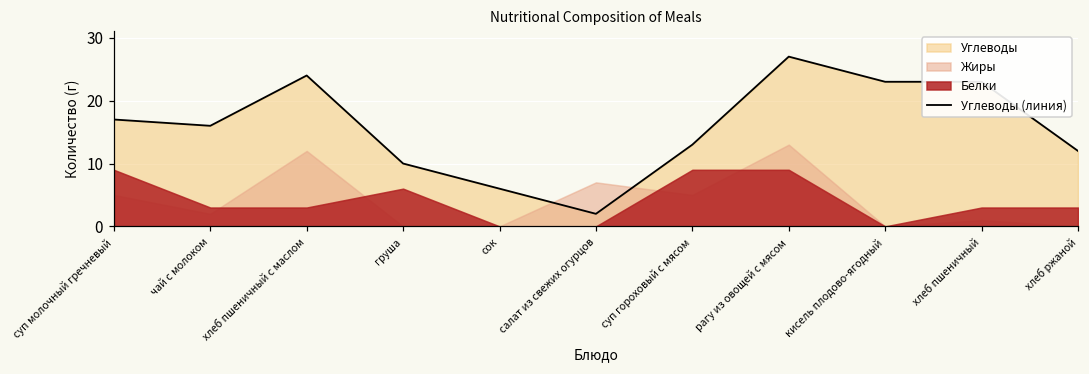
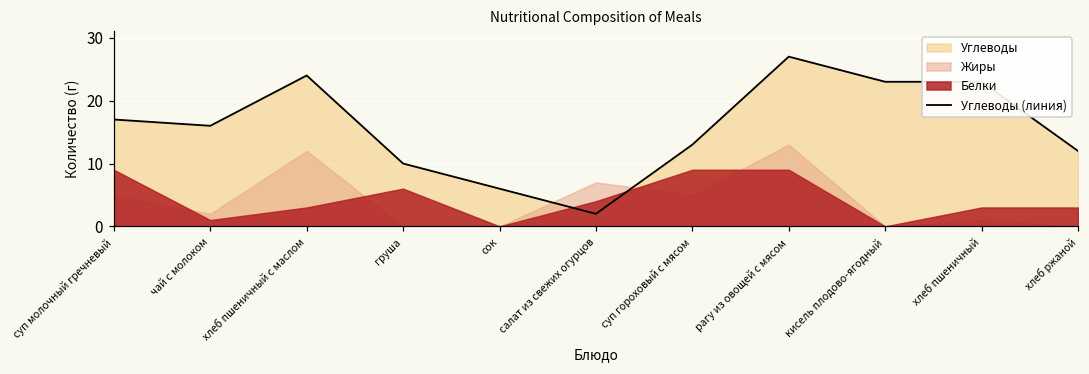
Белки, чай с молоком: 3 -> 1
Белки, салат из свежих огурцов: 0 -> 4
